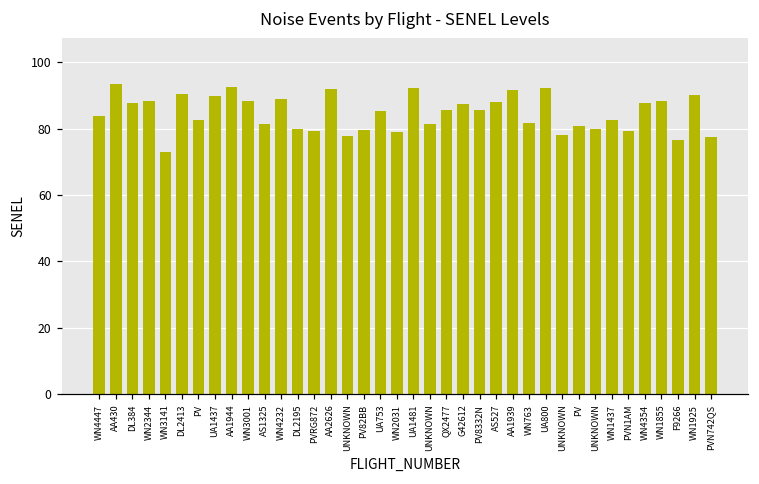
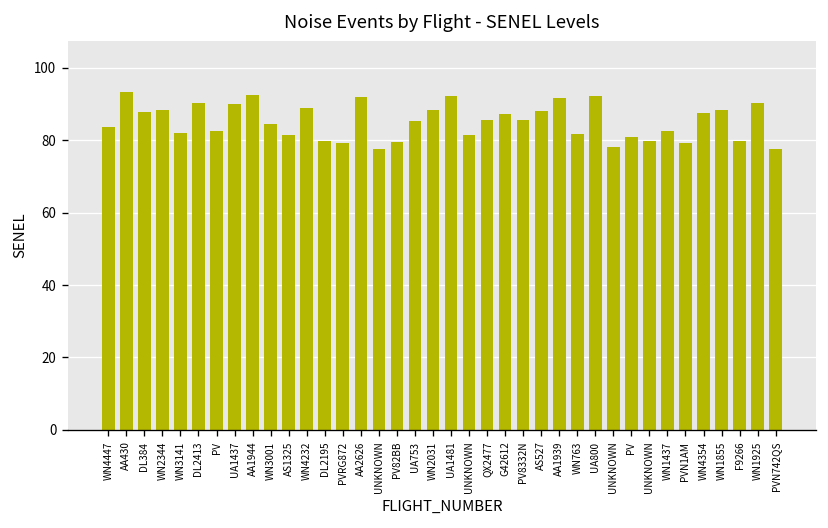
WN3141: 73 -> 82
WN3001: 88 -> 85
WN2031: 79 -> 88
F9266: 76 -> 80
